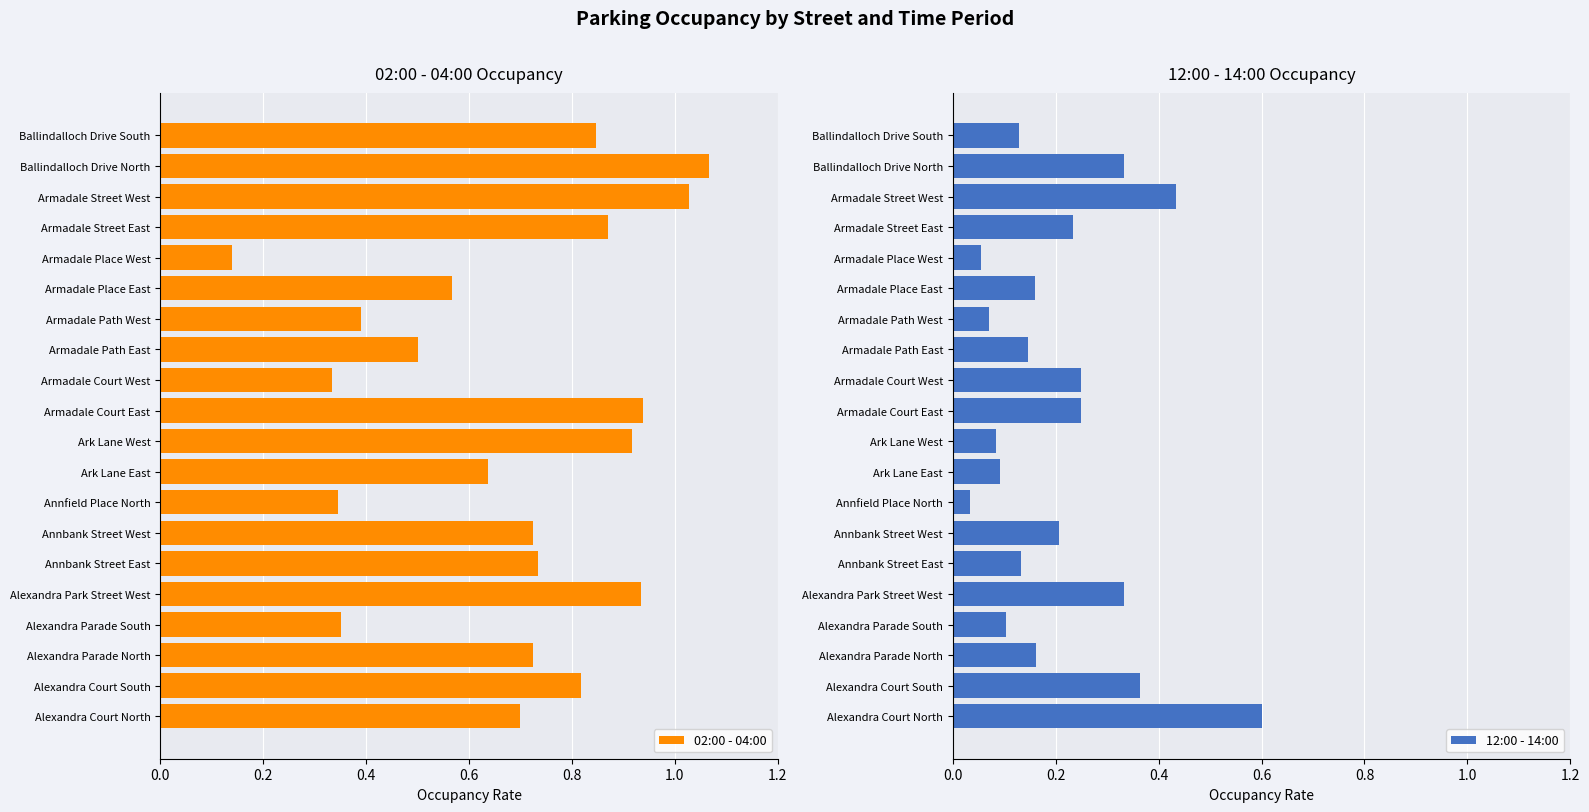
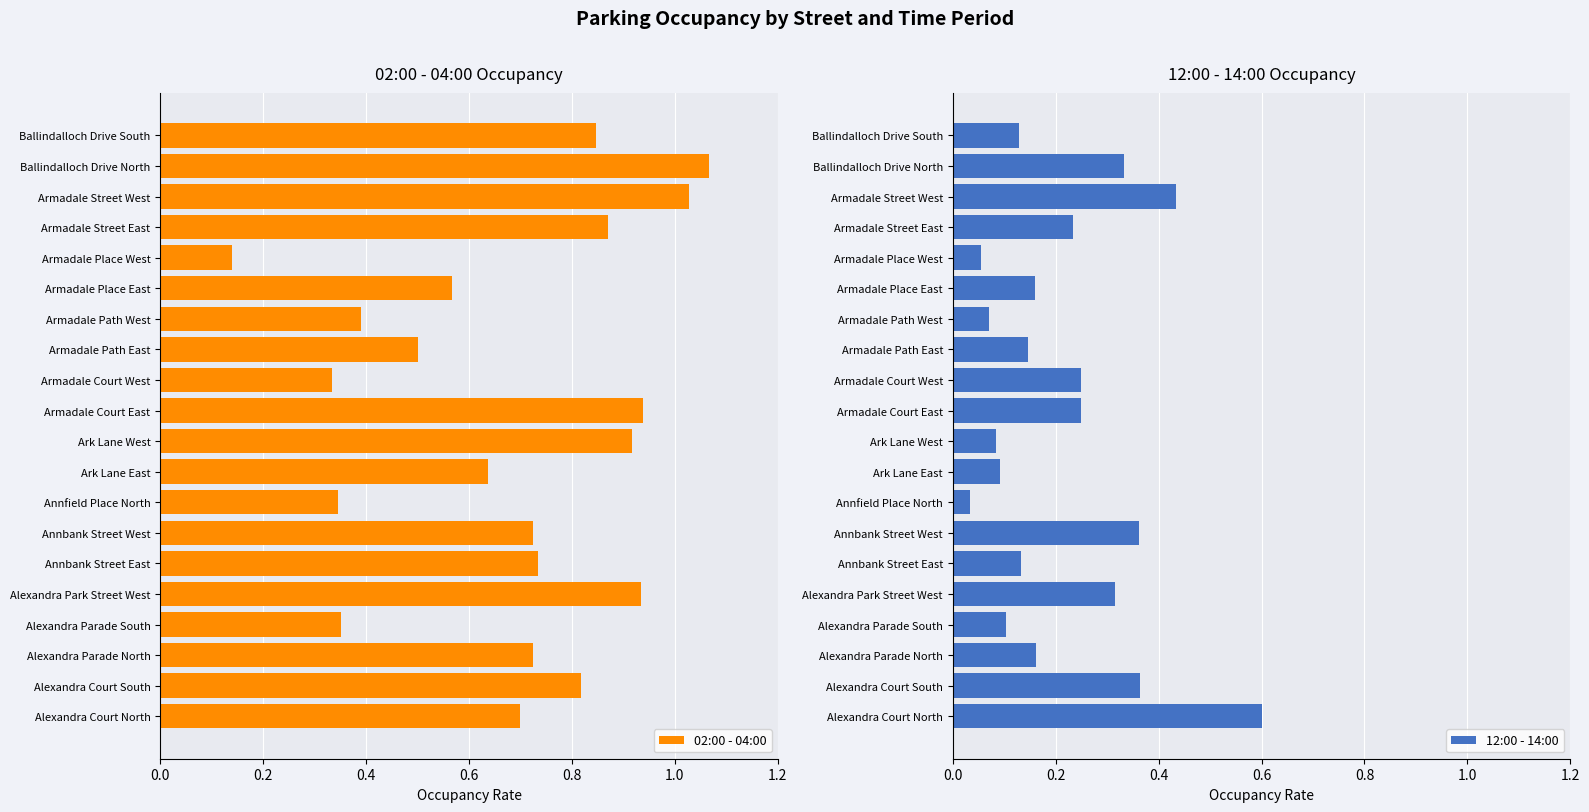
12:00 - 14:00 Occupancy, Annbank Street West: 0.21 -> 0.36
12:00 - 14:00 Occupancy, Alexandra Park Street West: 0.33 -> 0.32
